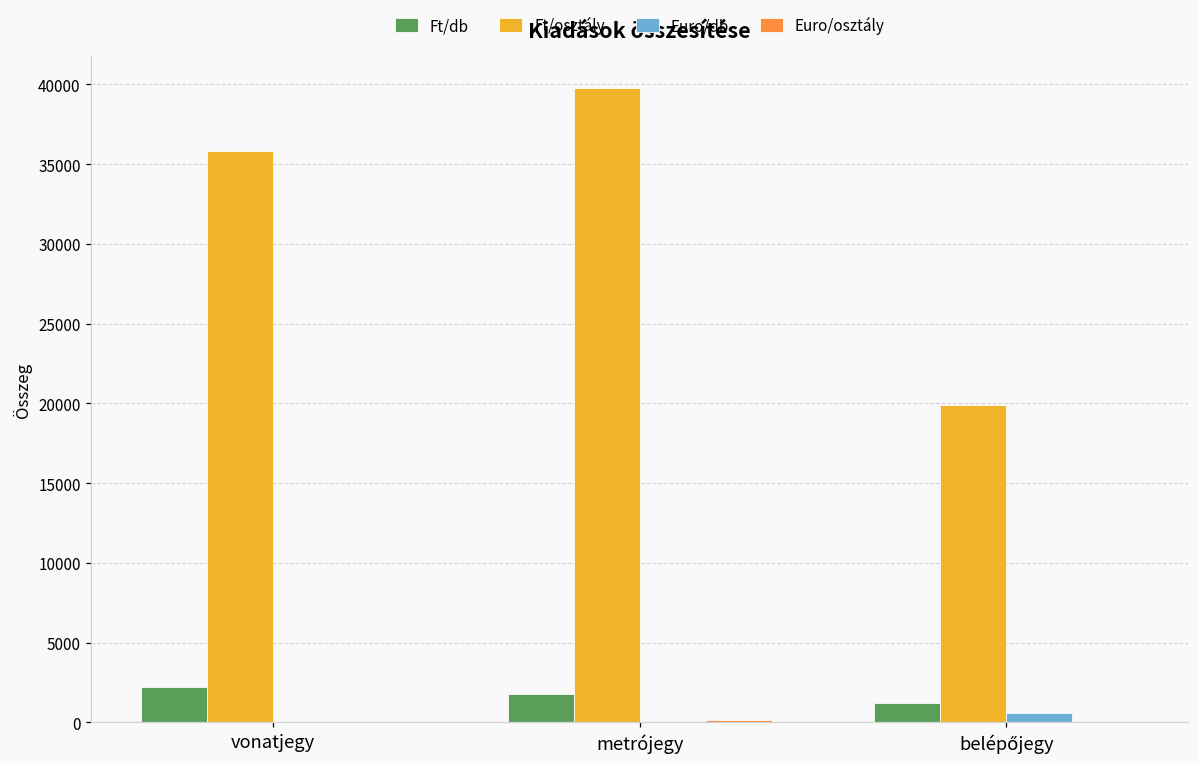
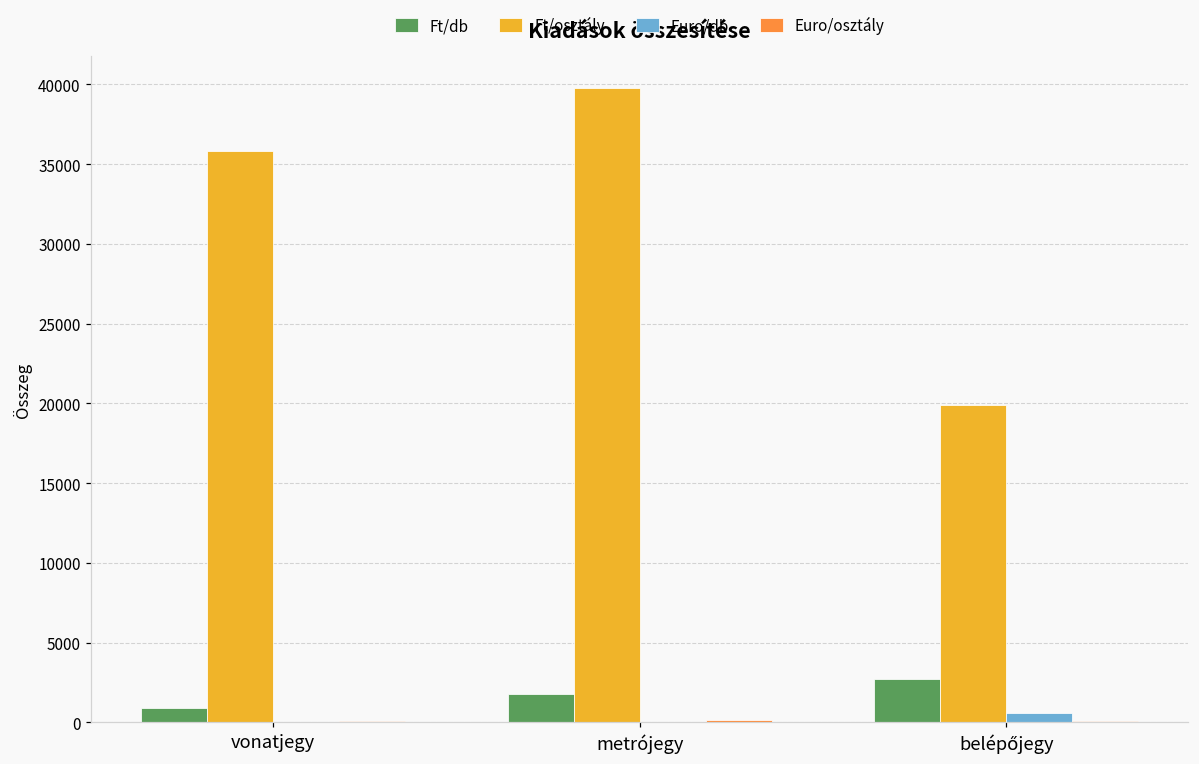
Ft/db, vonatjegy: 2200 -> 900
Ft/db, belépőjegy: 1200 -> 2700
